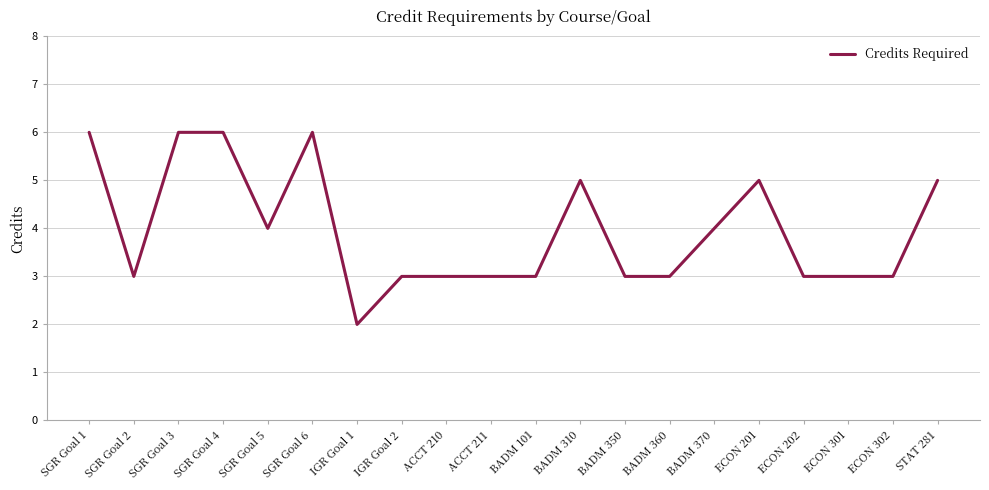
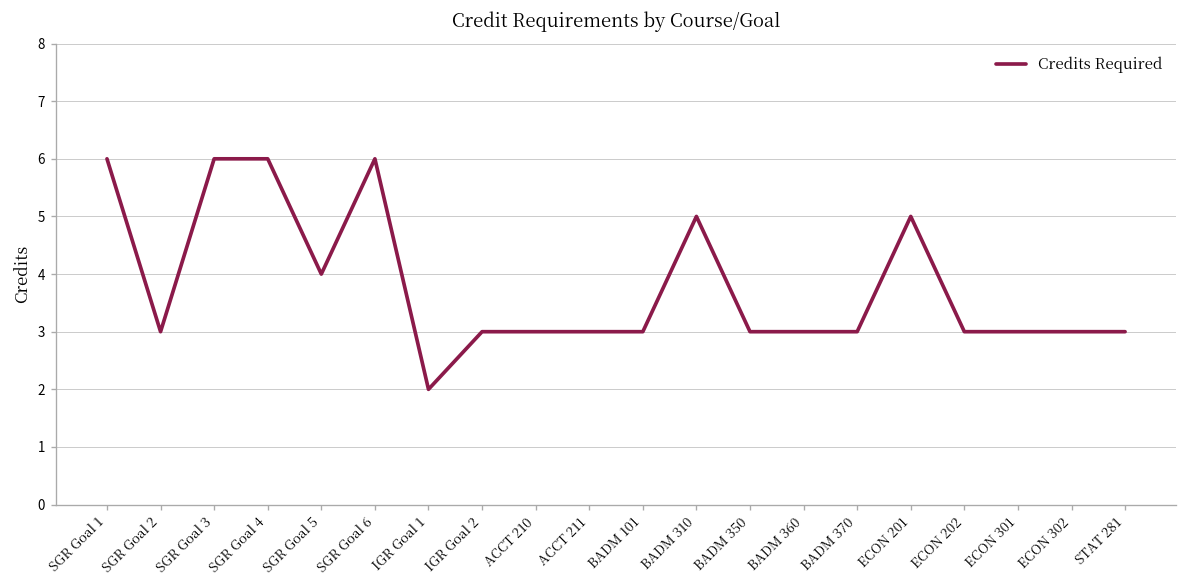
BADM 370: 4 -> 3
STAT 281: 5 -> 3
